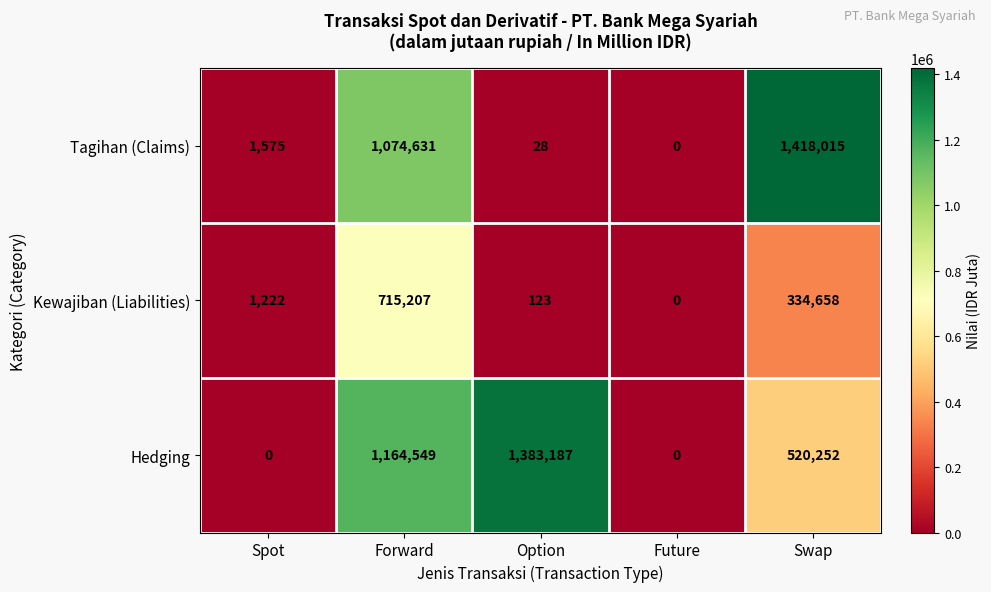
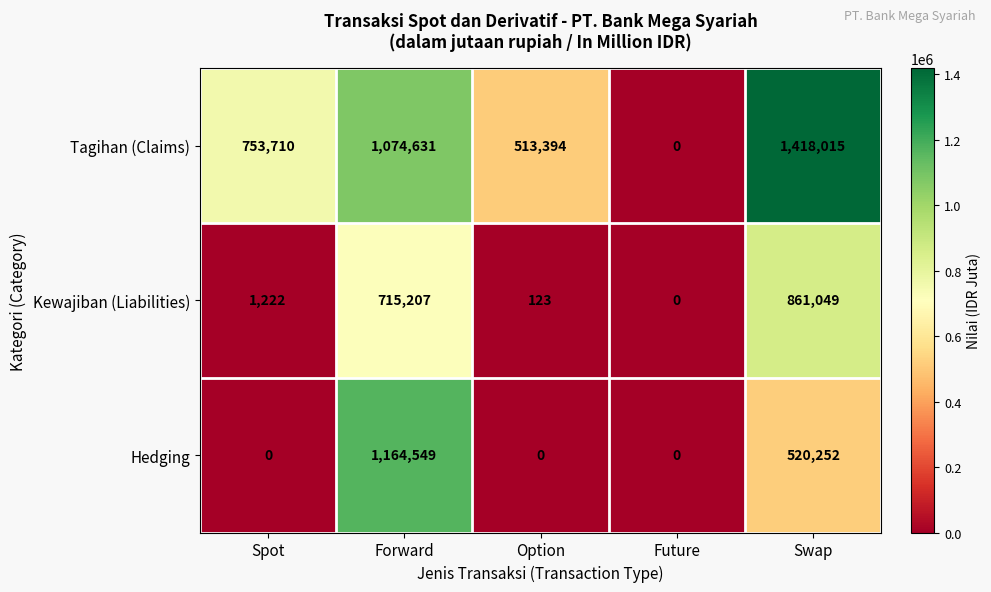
Tagihan (Claims), Spot: 1,575 -> 753,710
Tagihan (Claims), Option: 28 -> 513,394
Kewajiban (Liabilities), Swap: 334,658 -> 861,049
Hedging, Option: 1,383,187 -> 0
